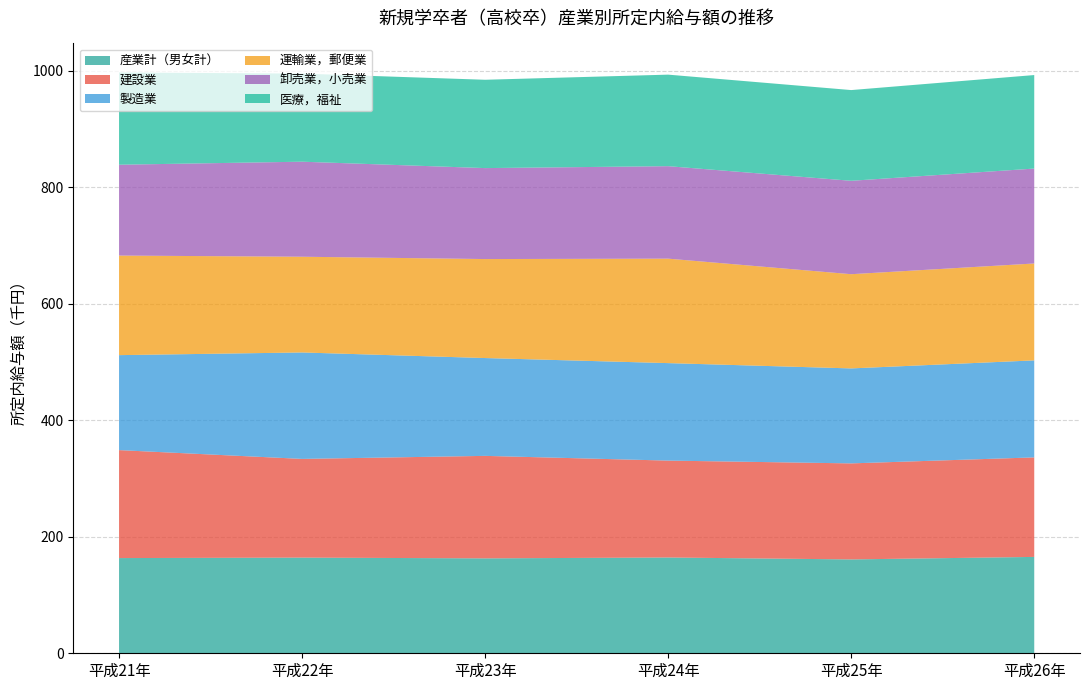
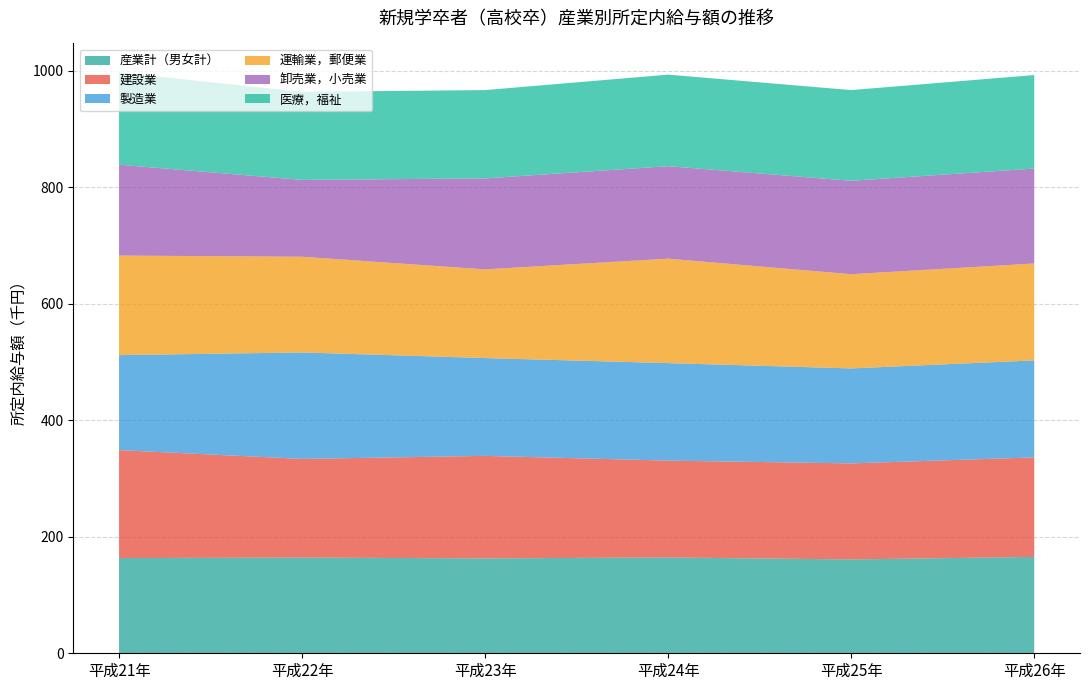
卸売業，小売業, 平成22年: 160 -> 130
運輸業，郵便業, 平成23年: 170 -> 150
